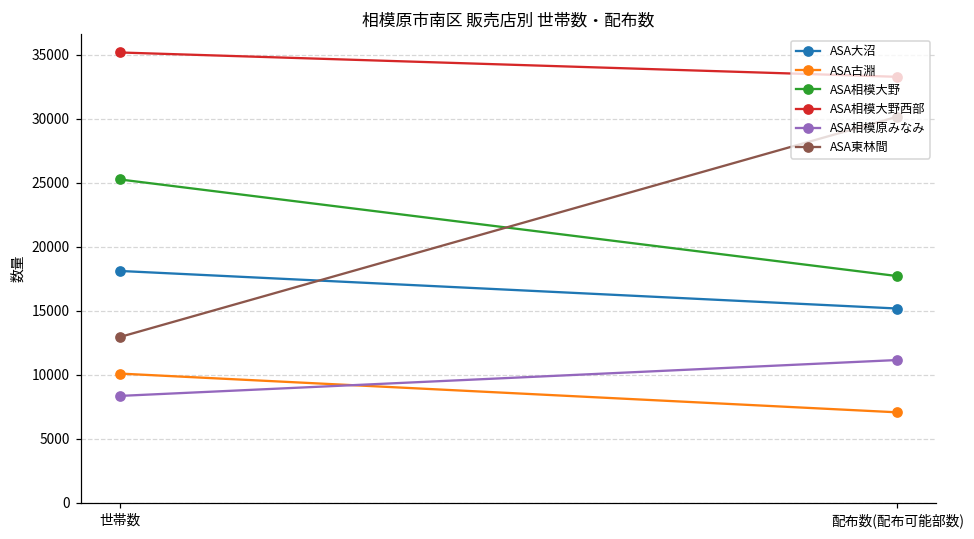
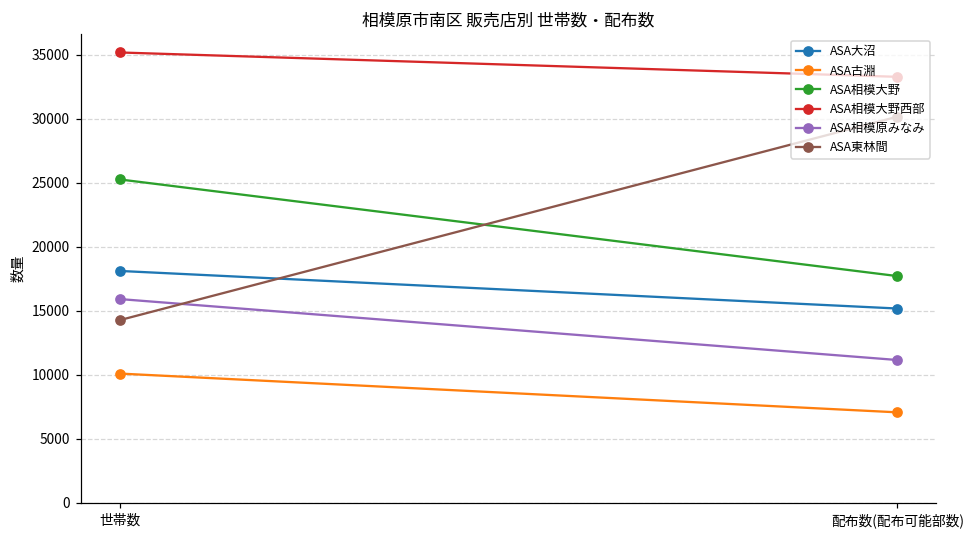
ASA相模原みなみ, 世帯数: 8300 -> 15900
ASA東林間, 世帯数: 12900 -> 14300
